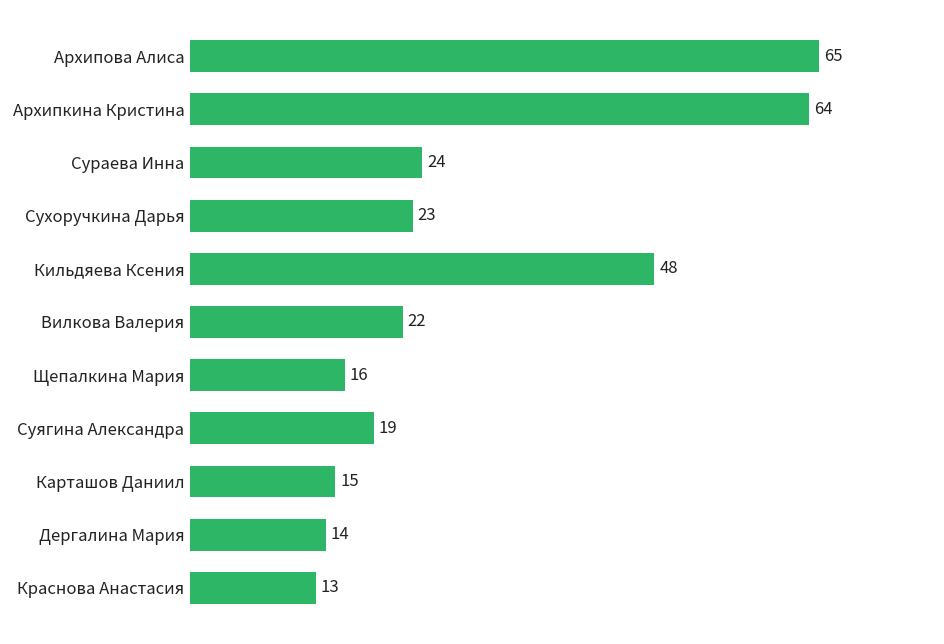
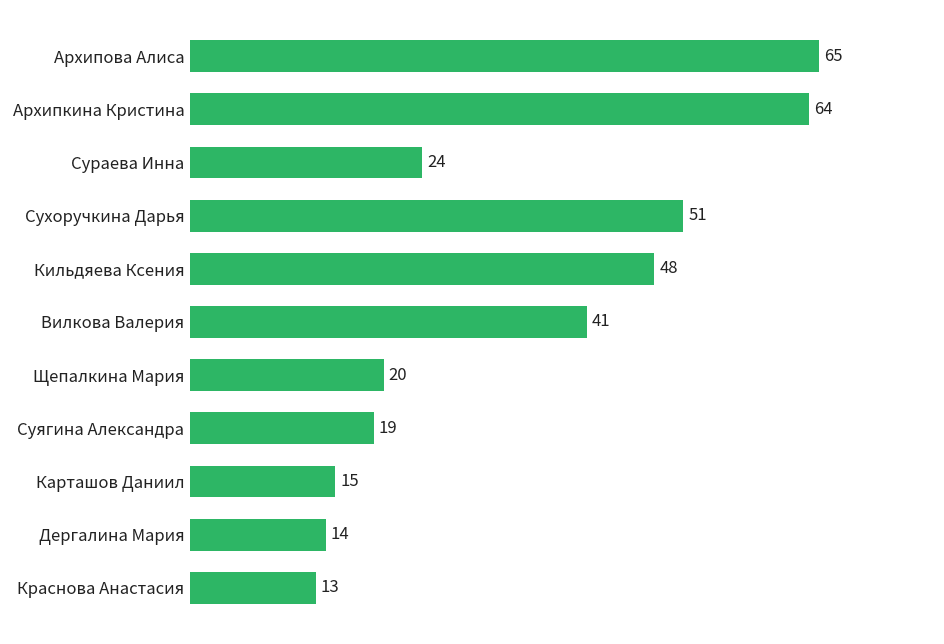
Сухоручкина Дарья: 23 -> 51
Вилкова Валерия: 22 -> 41
Щепалкина Мария: 16 -> 20
